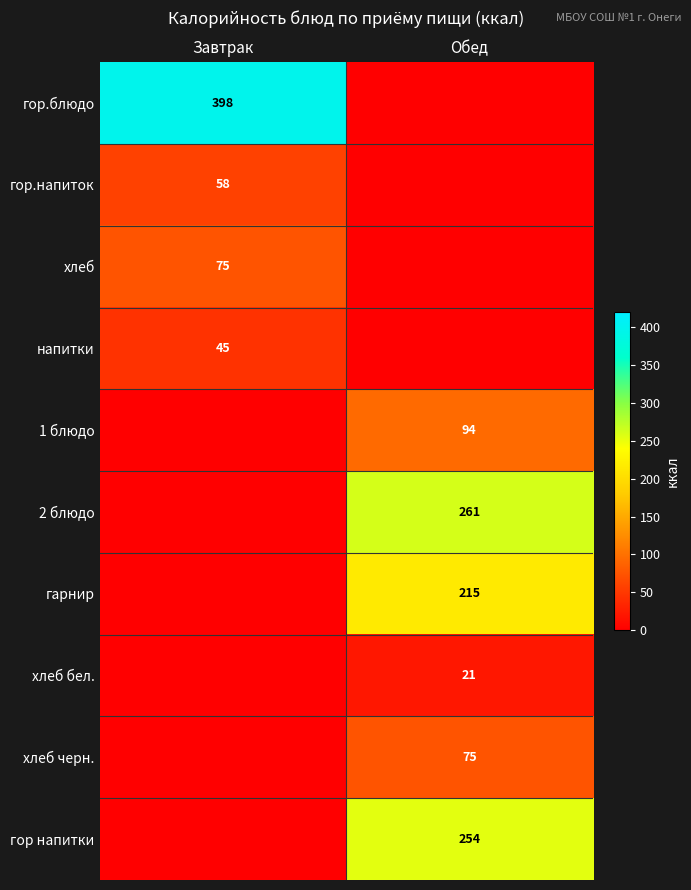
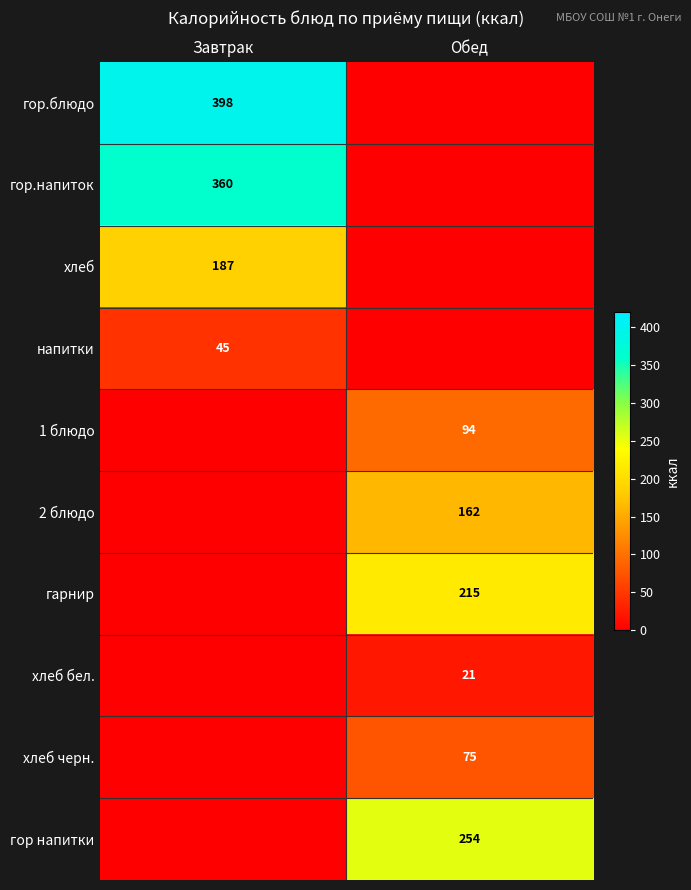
гор.напиток, Завтрак: 58 -> 360
хлеб, Завтрак: 75 -> 187
2 блюдо, Обед: 261 -> 162
